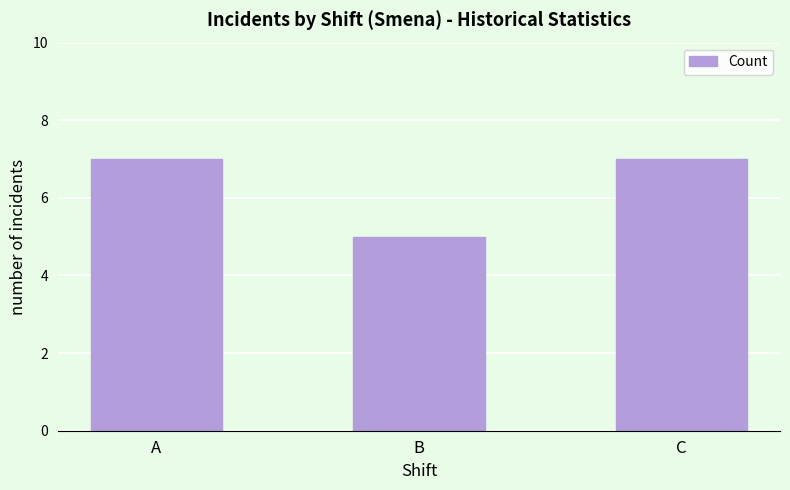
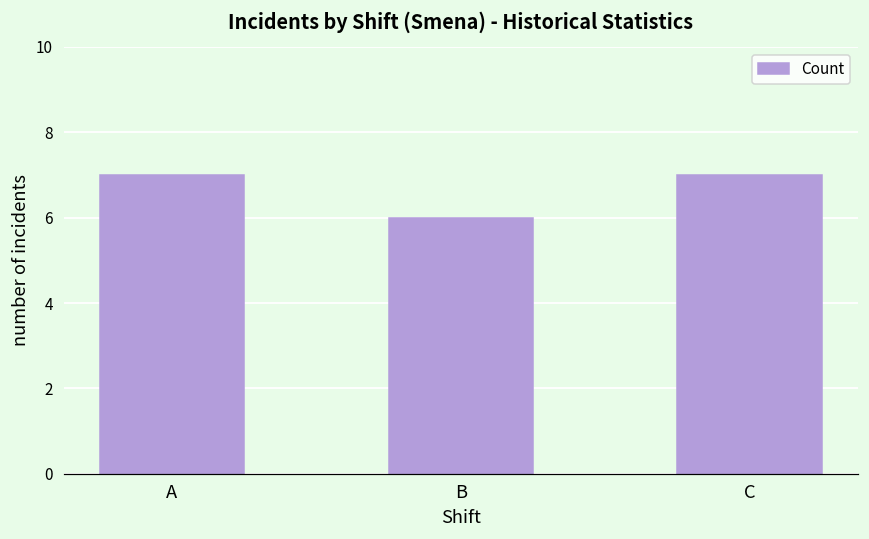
B: 5 -> 6
